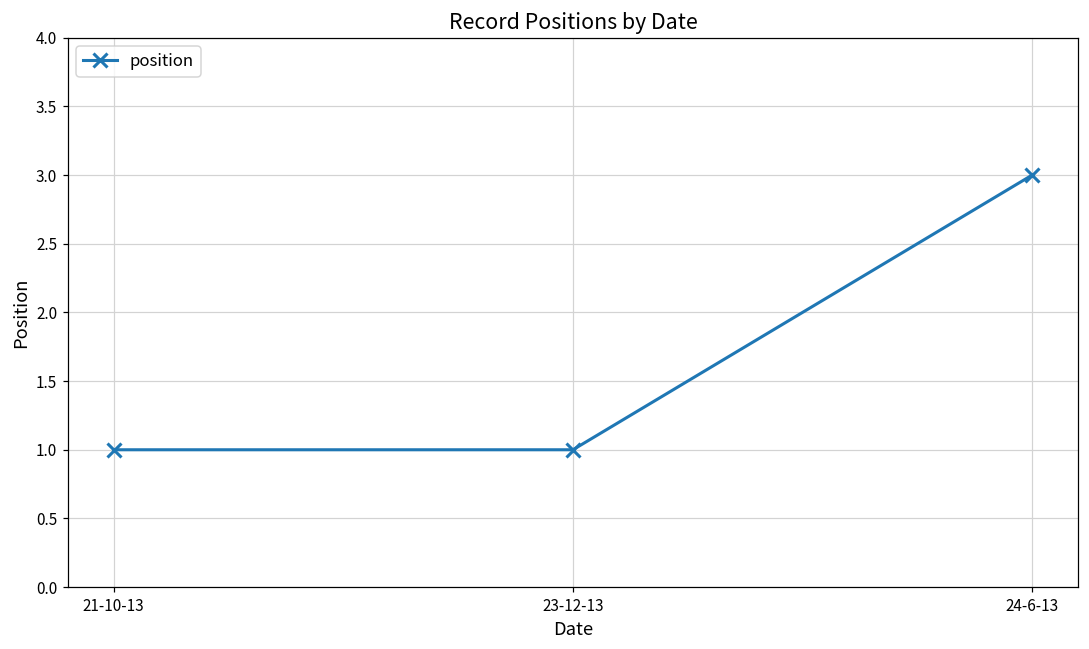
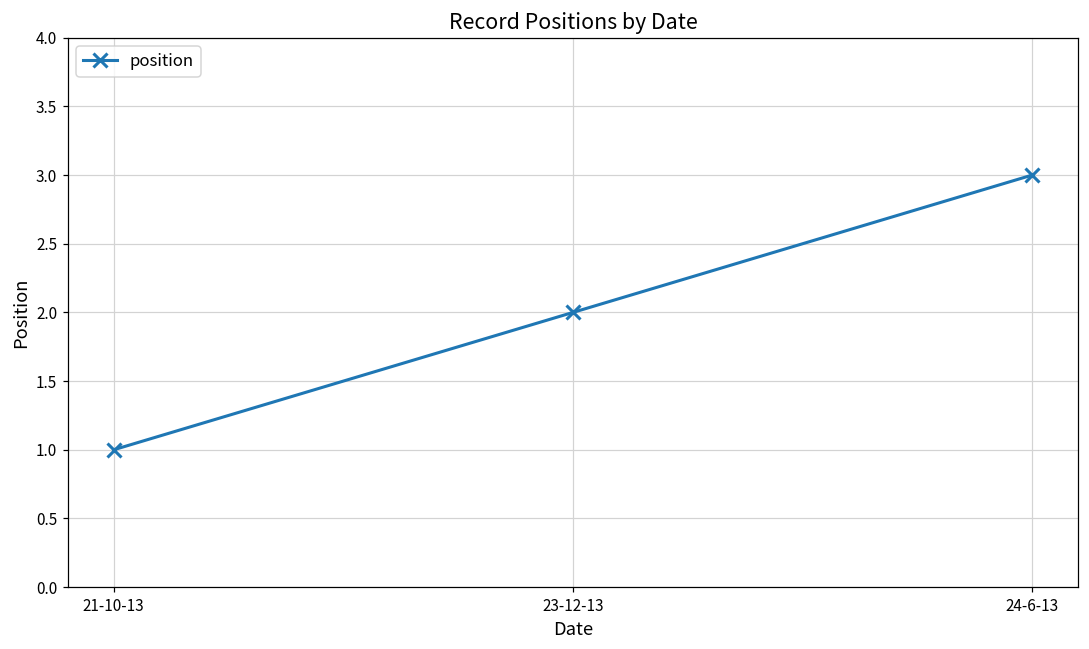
23-12-13: 1 -> 2
